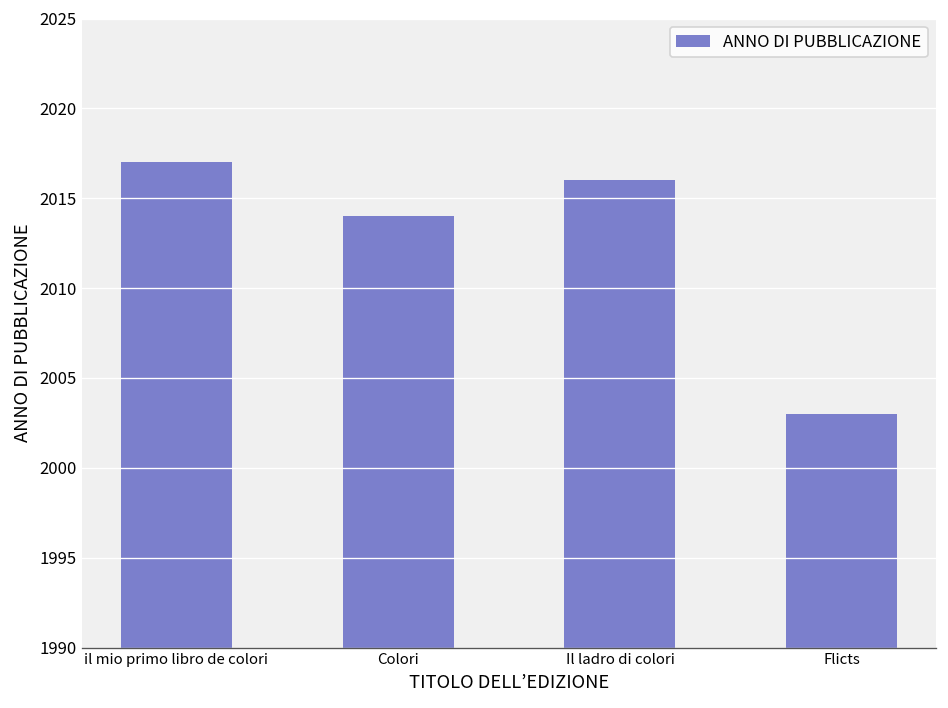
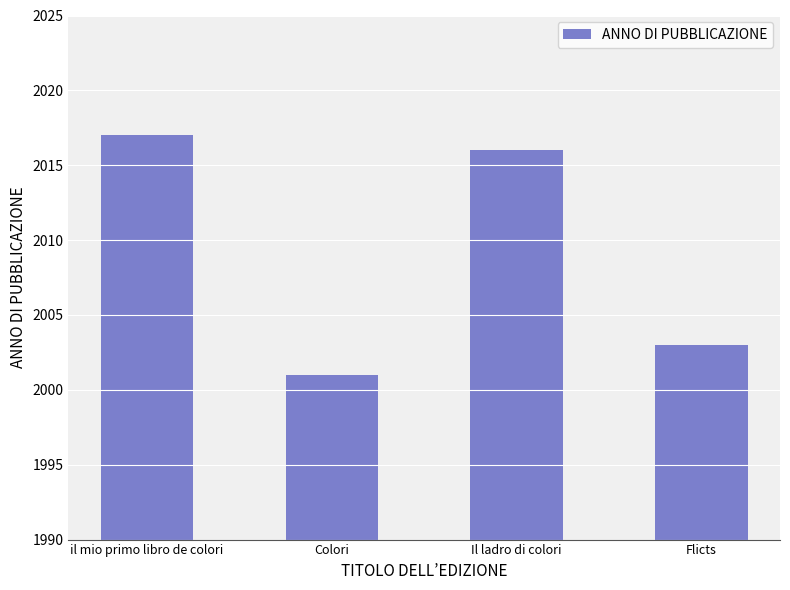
Colori: 2014 -> 2001
